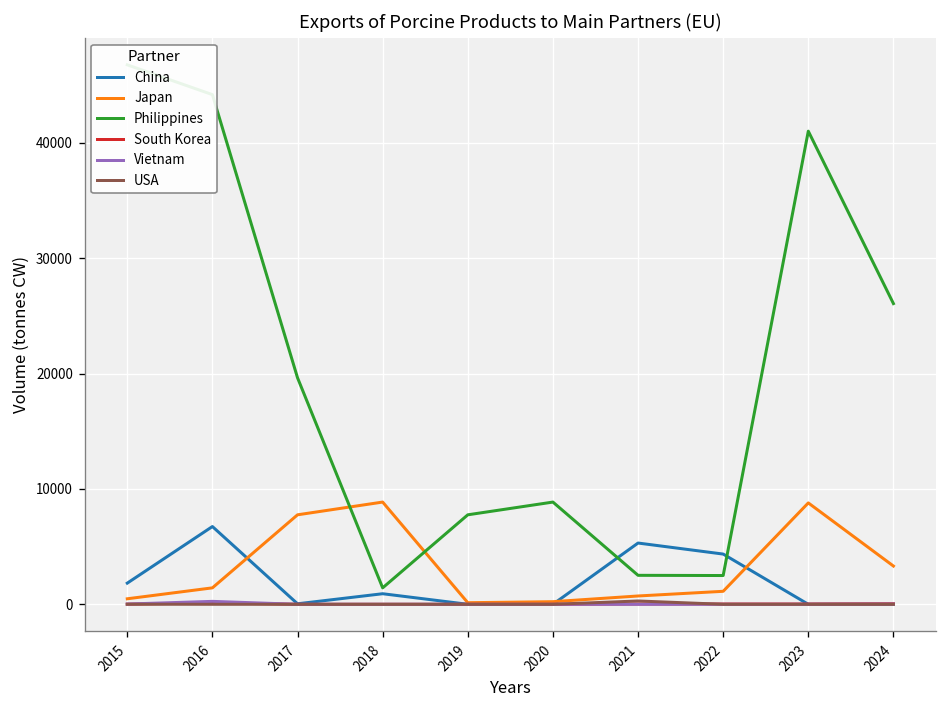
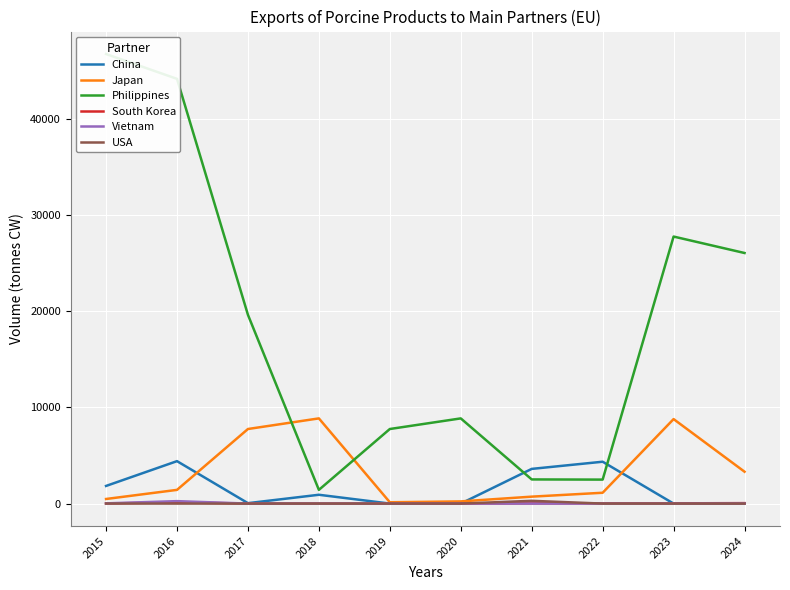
China, 2016: 7000 -> 4000
China, 2021: 5000 -> 4000
Philippines, 2023: 41000 -> 28000
